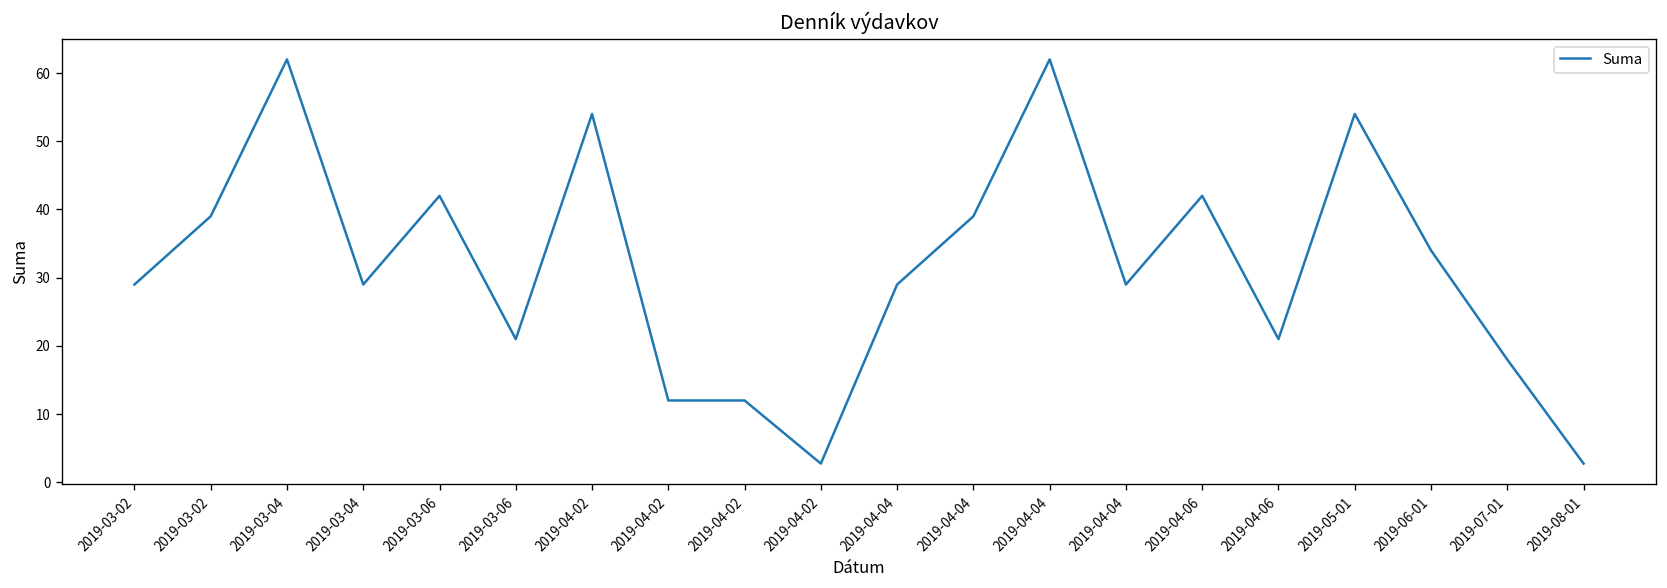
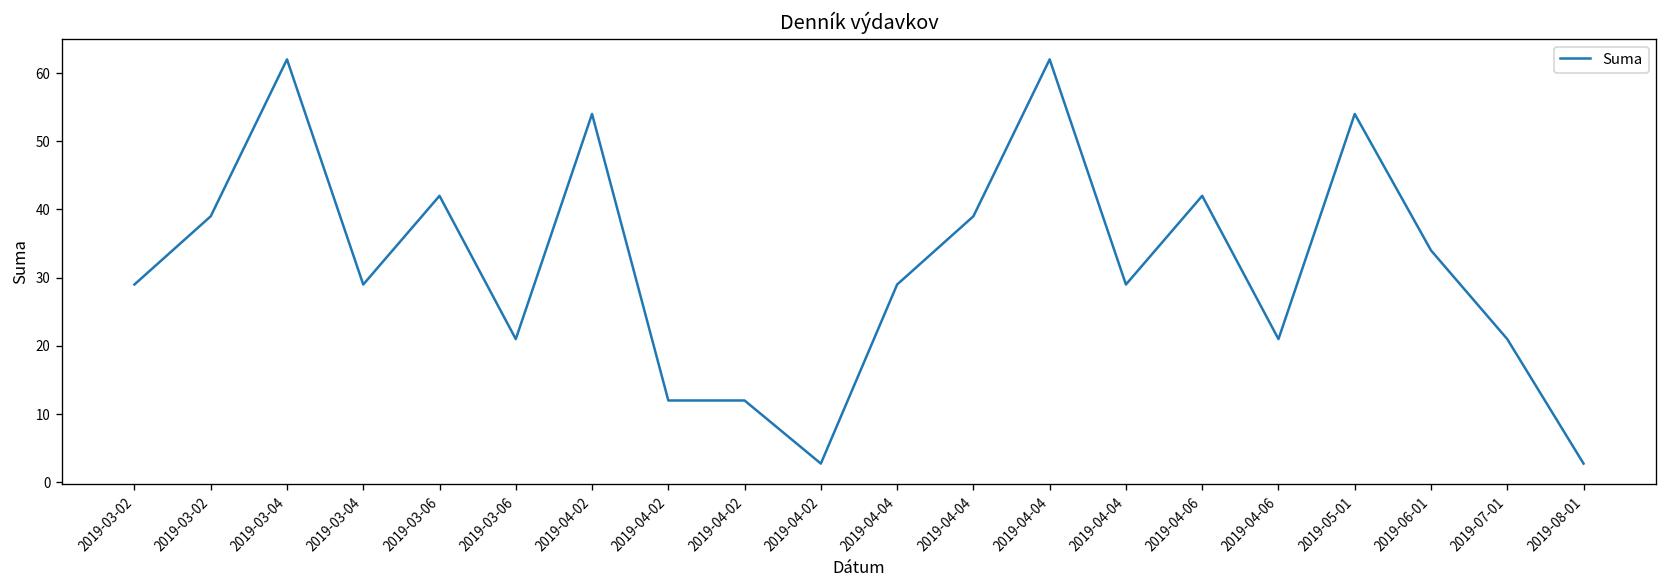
2019-07-01: 18 -> 21
